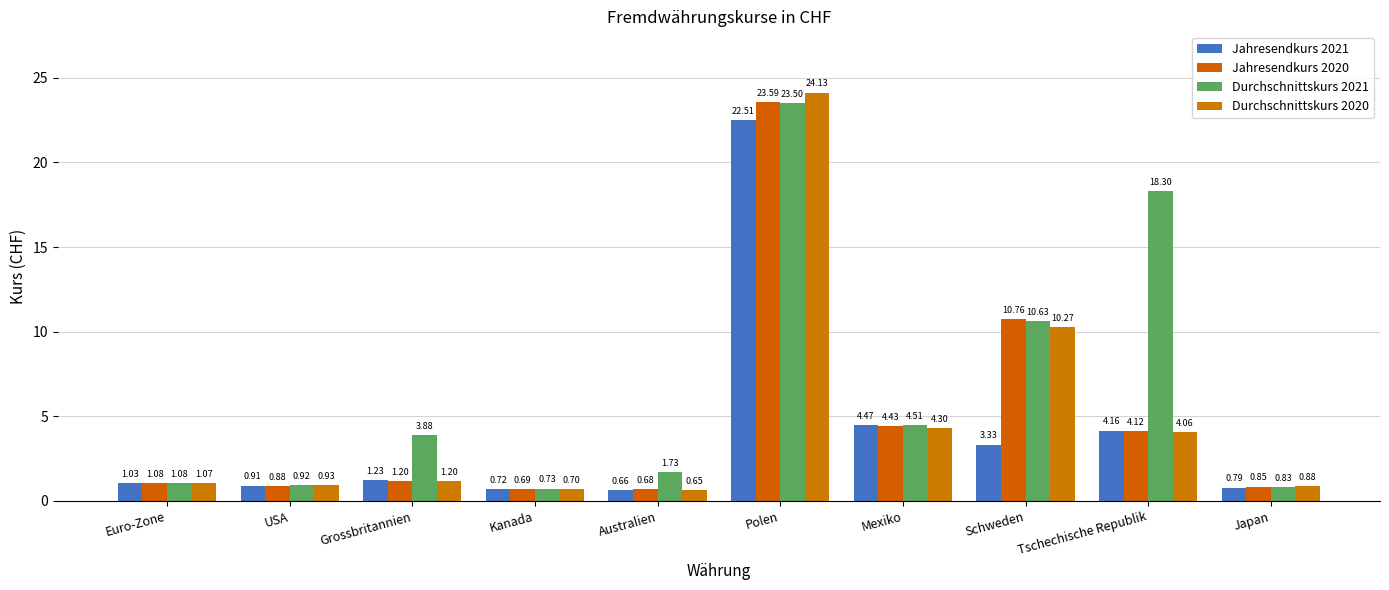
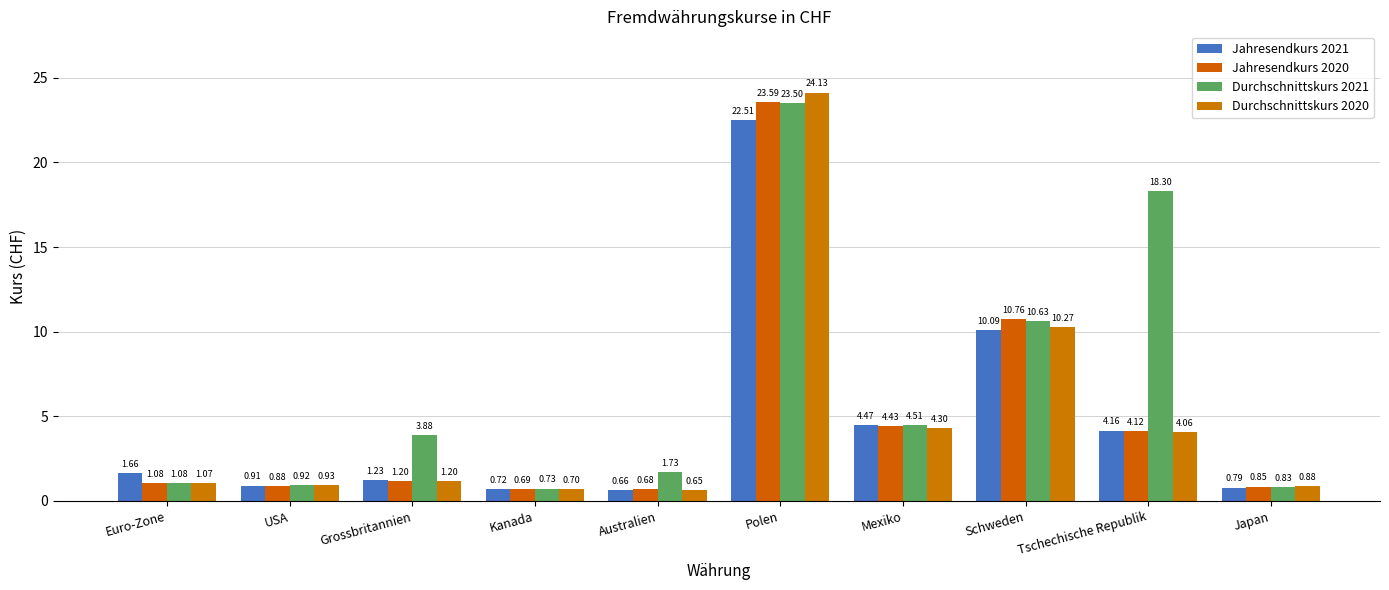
Jahresendkurs 2021, Euro-Zone: 1.03 -> 1.66
Jahresendkurs 2021, Schweden: 3.33 -> 10.09
